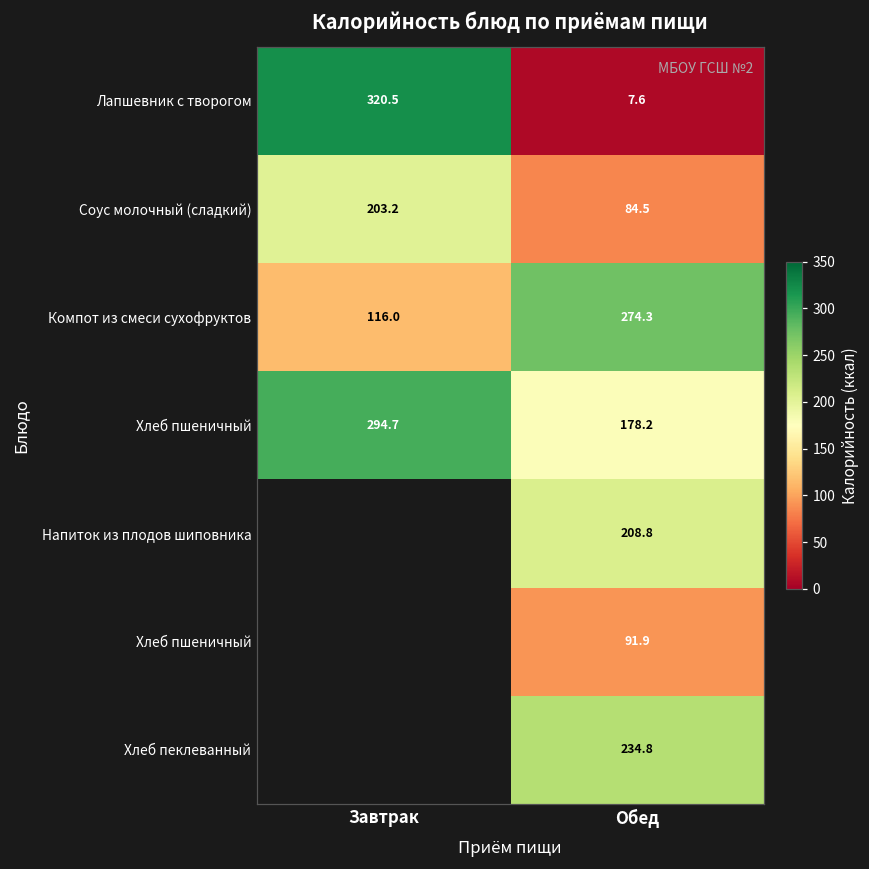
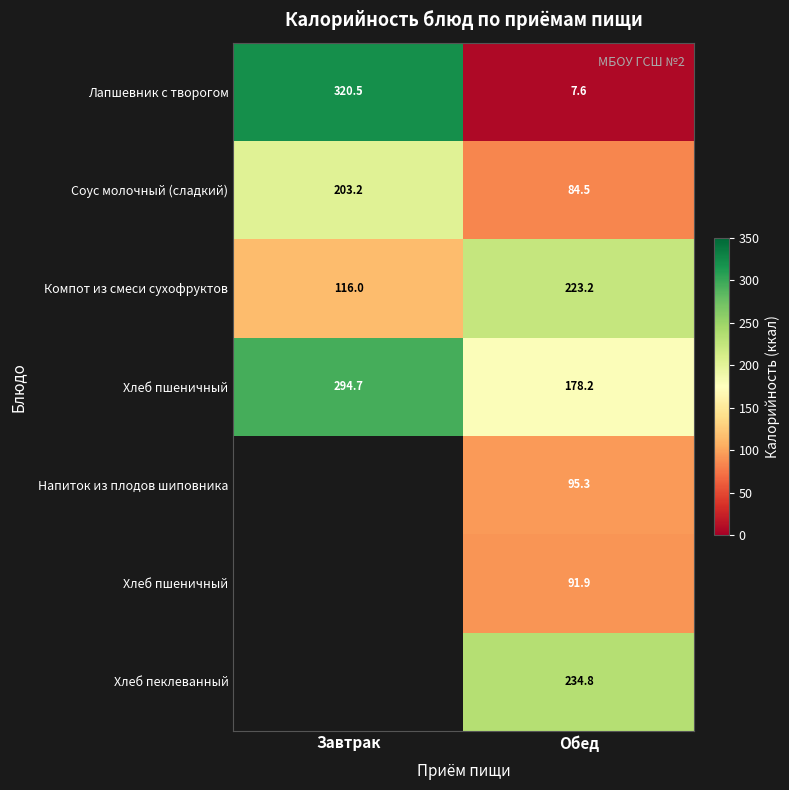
Компот из смеси сухофруктов, Обед: 274.3 -> 223.2
Напиток из плодов шиповника, Обед: 208.8 -> 95.3
